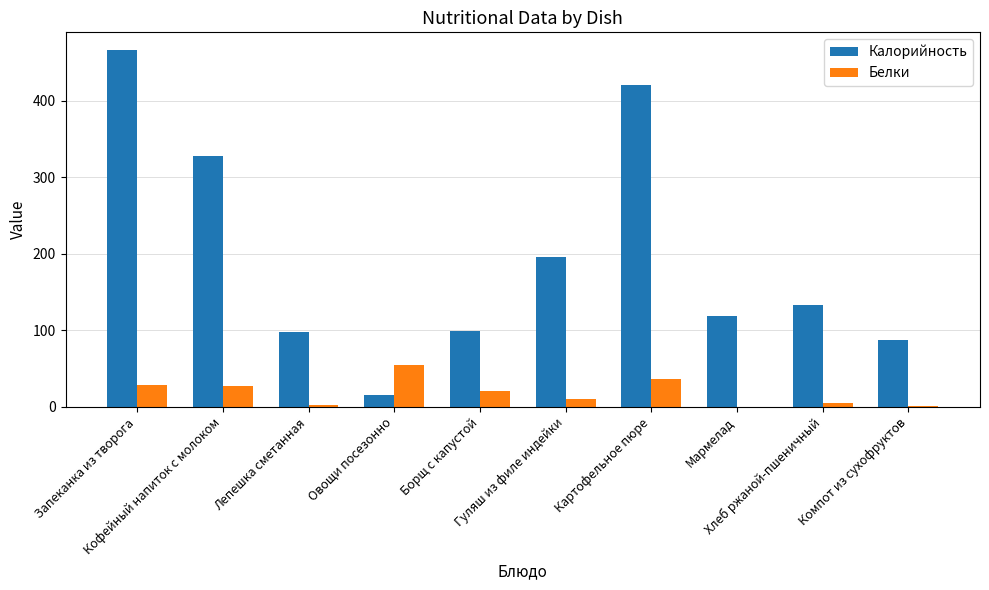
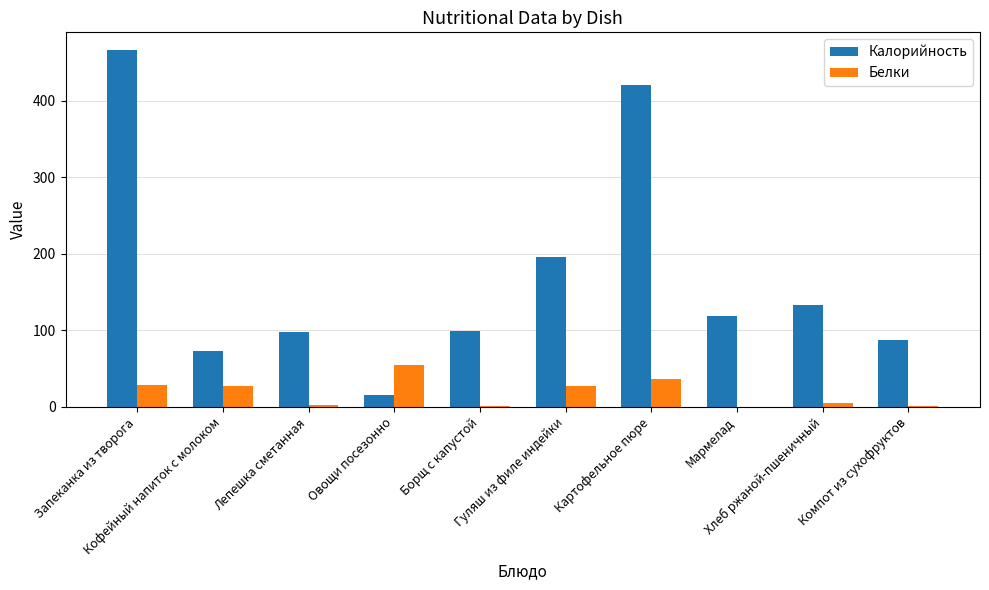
Калорийность, Кофейный напиток с молоком: 330 -> 70
Белки, Борщ с капустой: 20 -> 0
Белки, Гуляш из филе индейки: 10 -> 30
